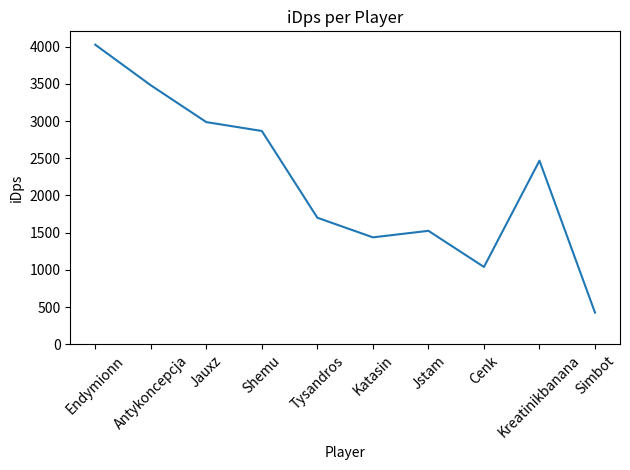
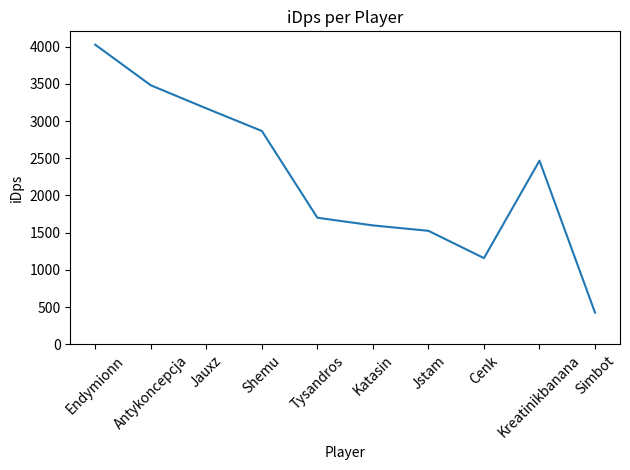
Jauxz: 3000 -> 3200
Katasin: 1400 -> 1600
Cenk: 1000 -> 1200
